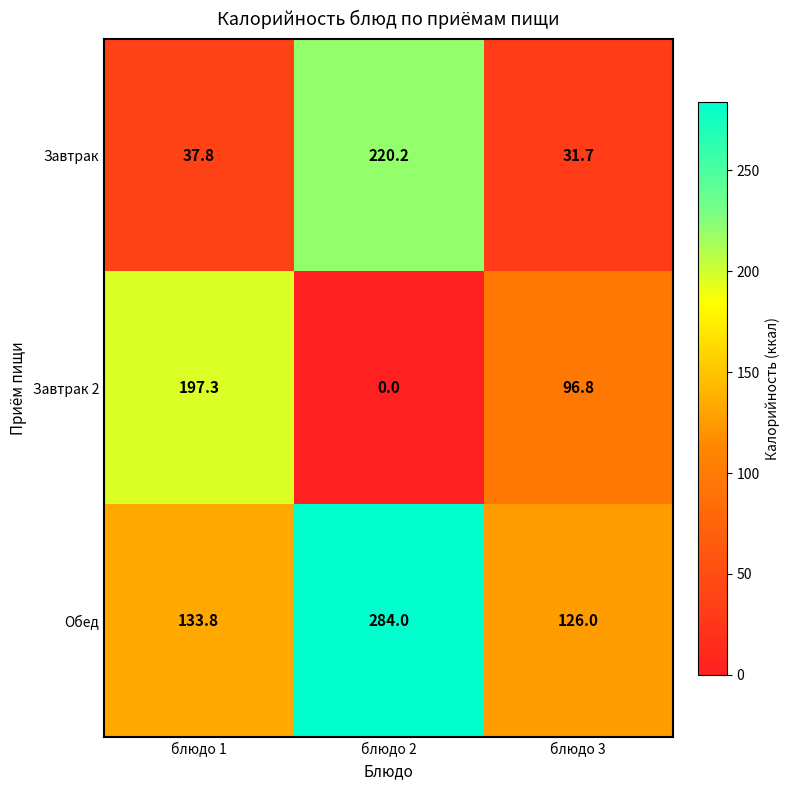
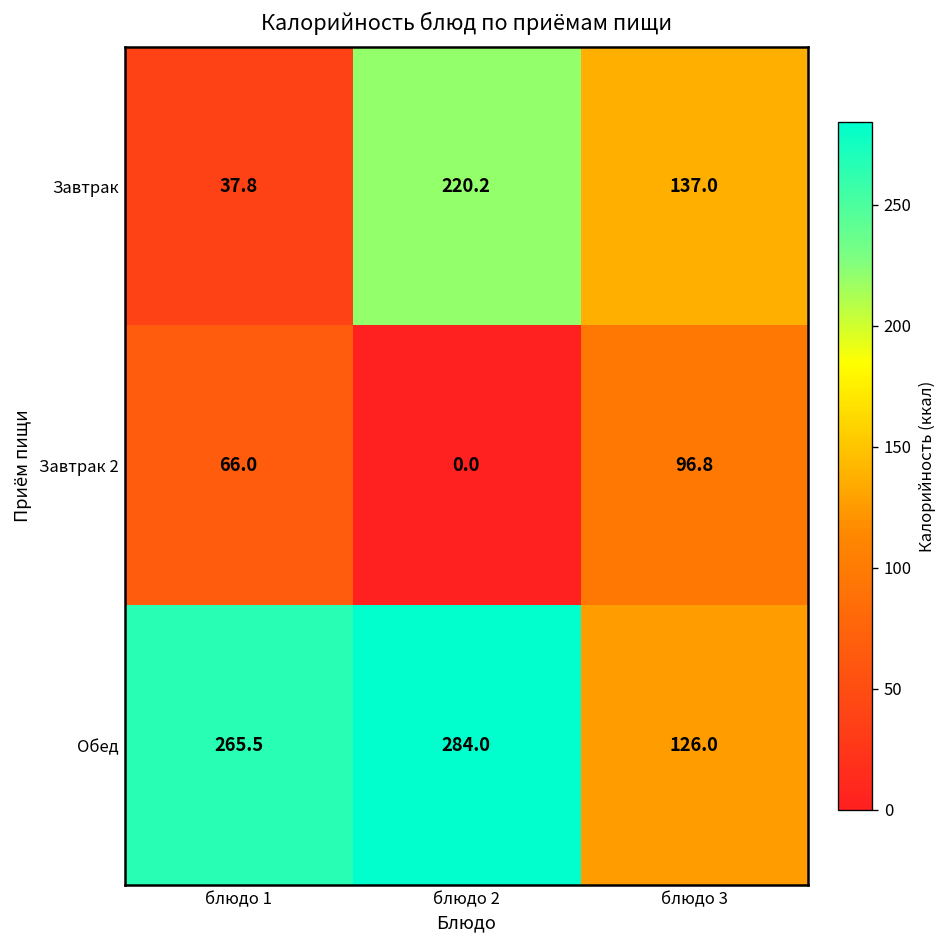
Завтрак, блюдо 3: 31.7 -> 137.0
Завтрак 2, блюдо 1: 197.3 -> 66.0
Обед, блюдо 1: 133.8 -> 265.5
